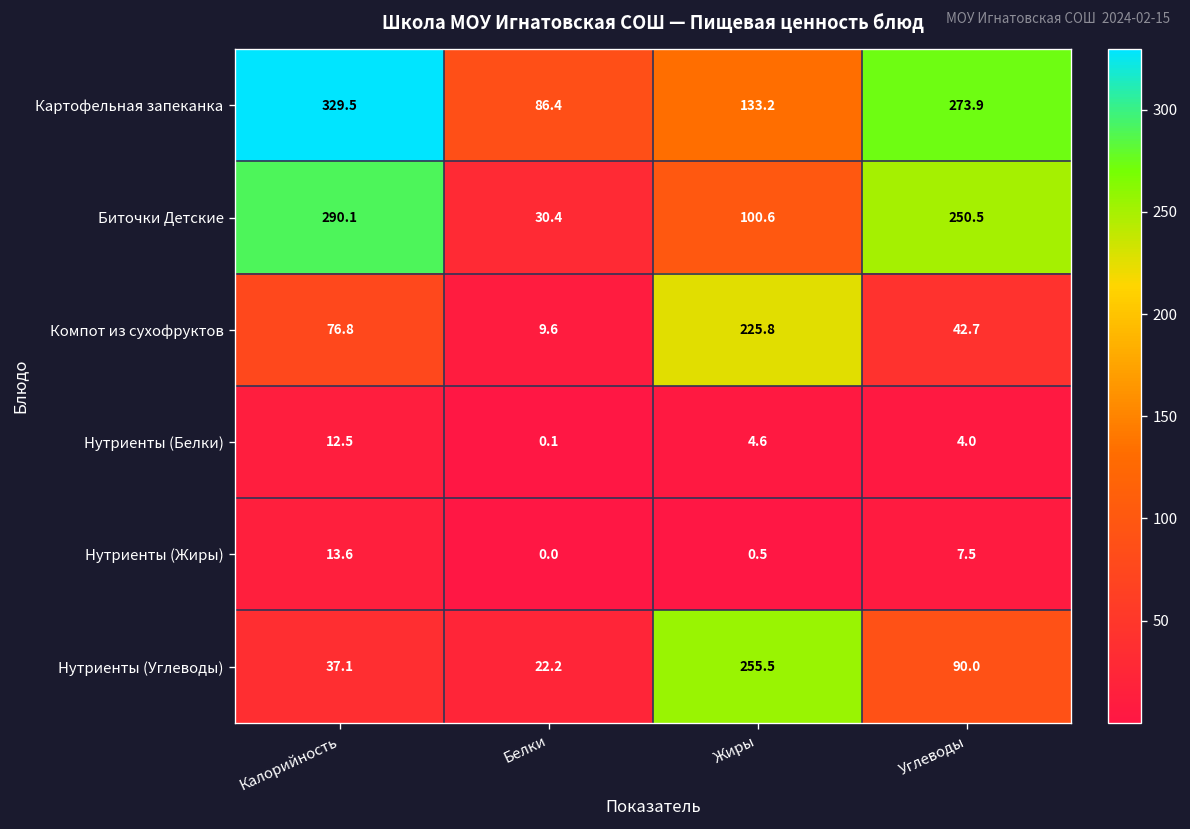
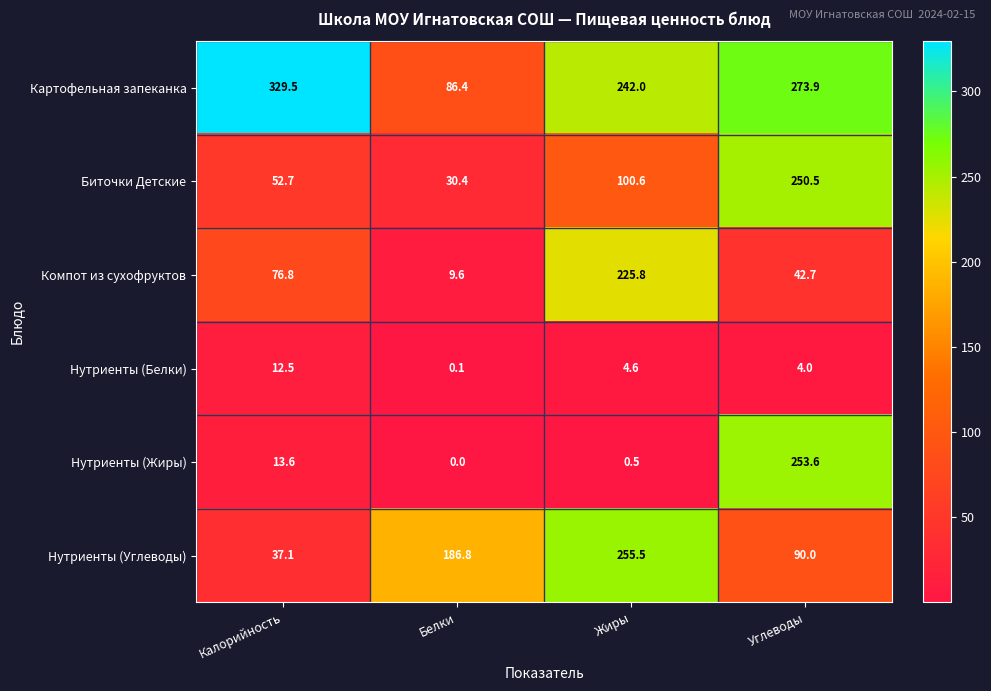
Картофельная запеканка, Жиры: 133.2 -> 242.0
Биточки Детские, Калорийность: 290.1 -> 52.7
Нутриенты (Жиры), Углеводы: 7.5 -> 253.6
Нутриенты (Углеводы), Белки: 22.2 -> 186.8
